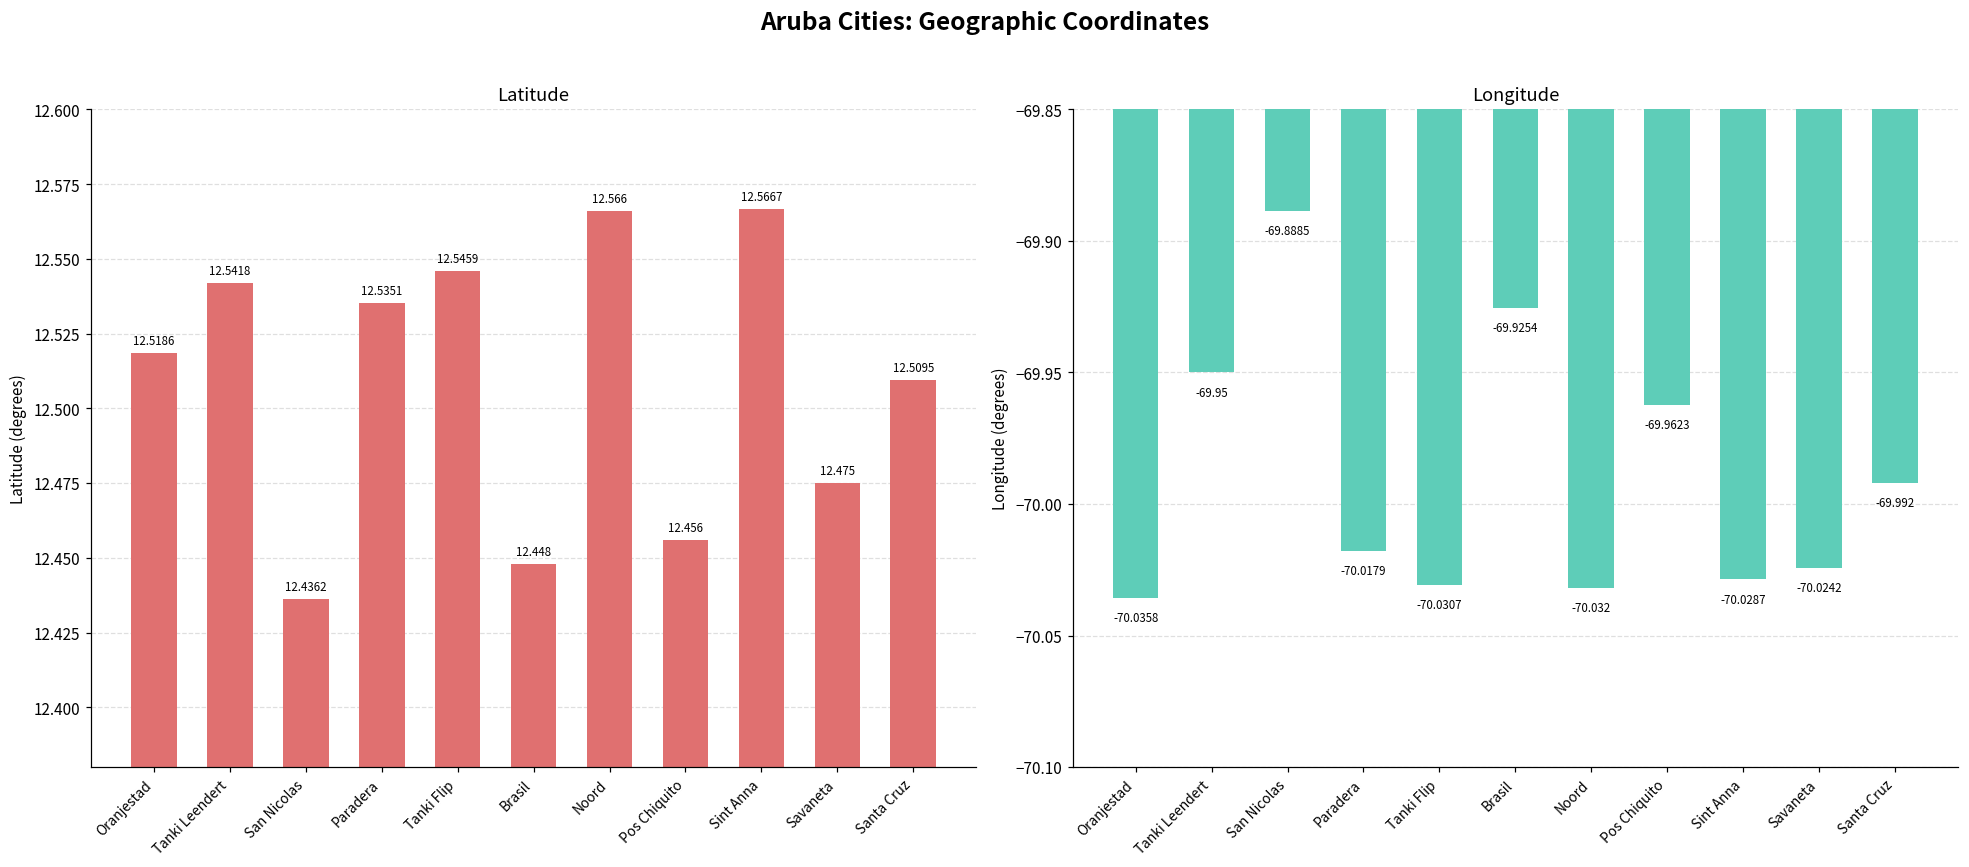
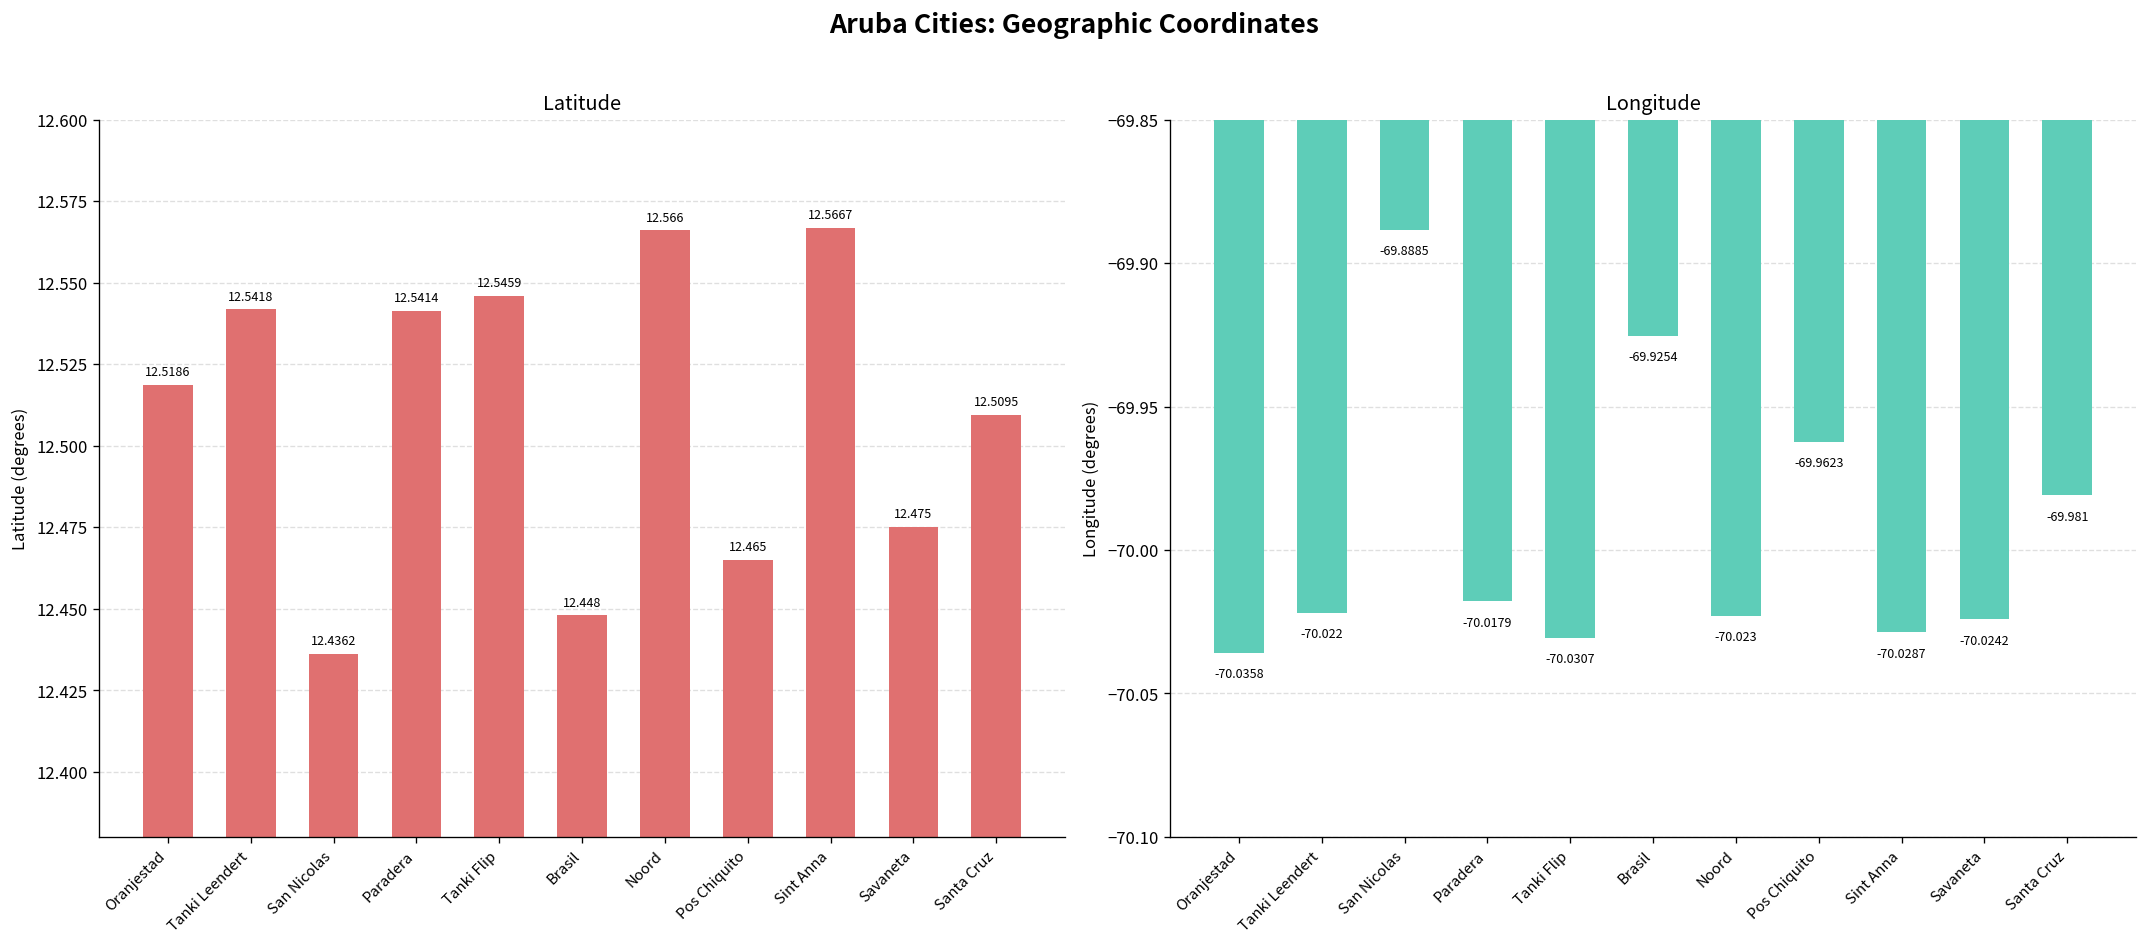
Latitude, Paradera: 12.5351 -> 12.5414
Latitude, Pos Chiquito: 12.456 -> 12.465
Longitude, Tanki Leendert: -69.95 -> -70.022
Longitude, Noord: -70.032 -> -70.023
Longitude, Santa Cruz: -69.992 -> -69.981
